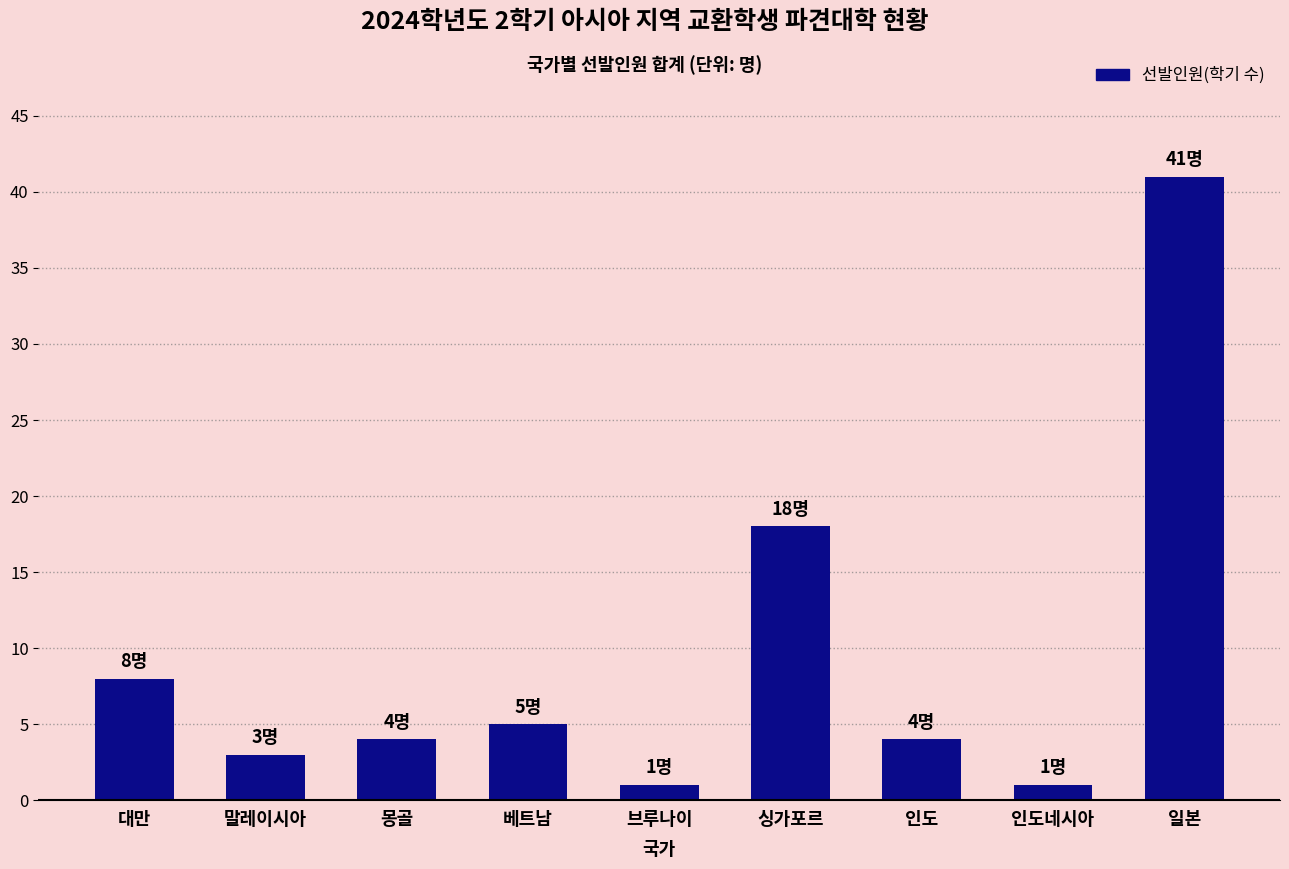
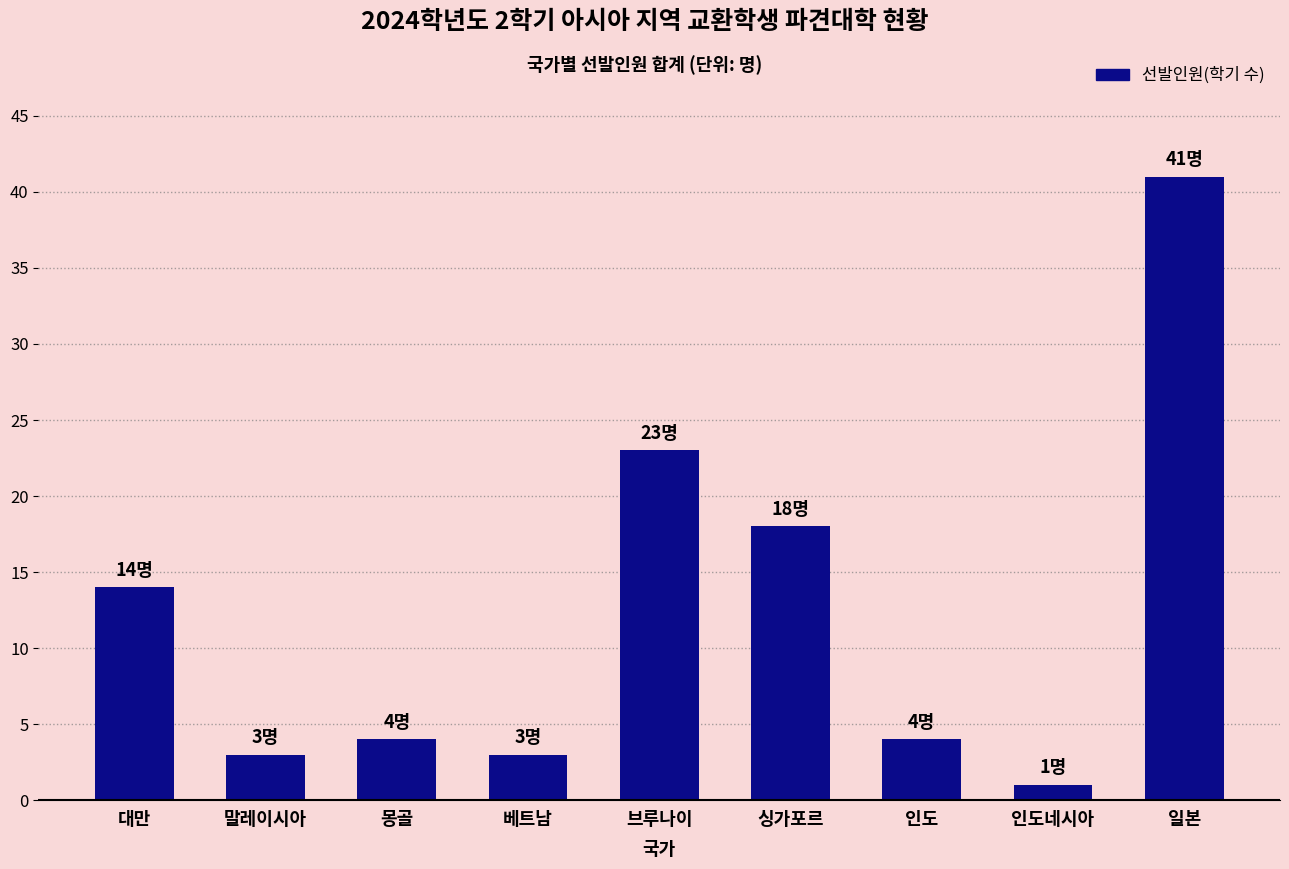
대만: 8명 -> 14명
베트남: 5명 -> 3명
브루나이: 1명 -> 23명
